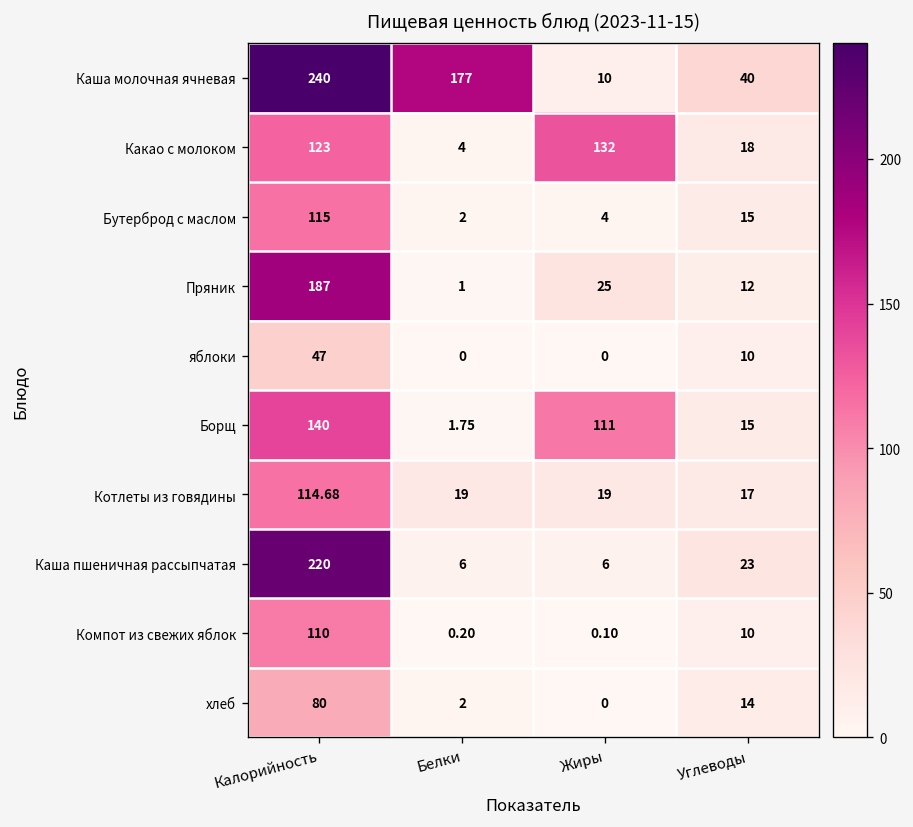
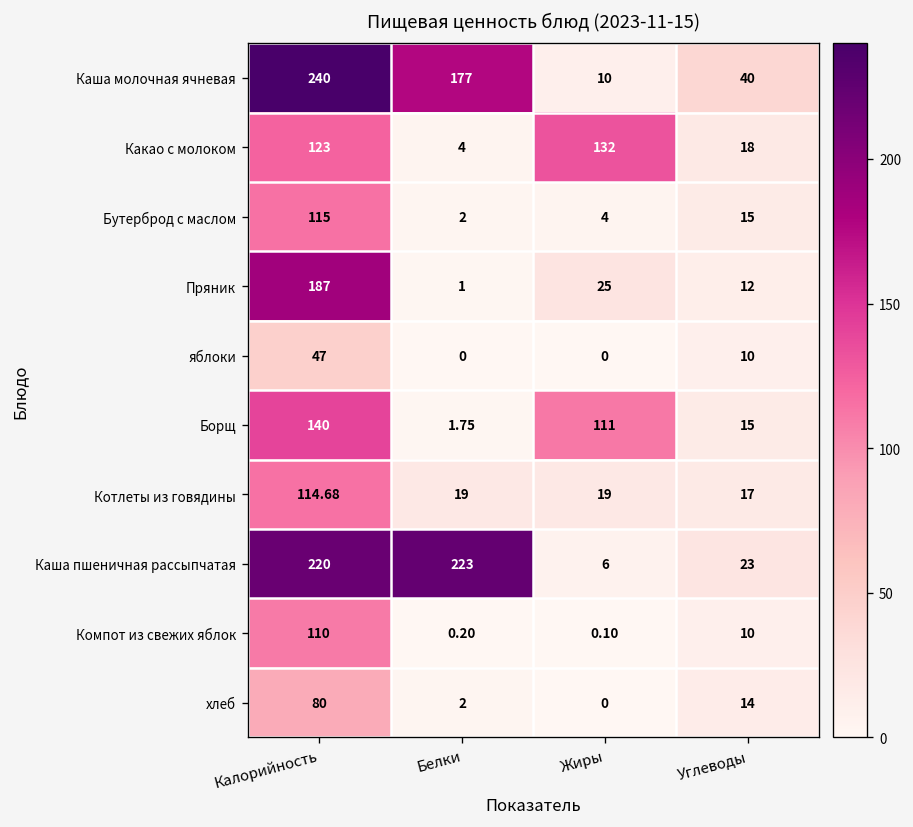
Каша пшеничная рассыпчатая, Белки: 6 -> 223
